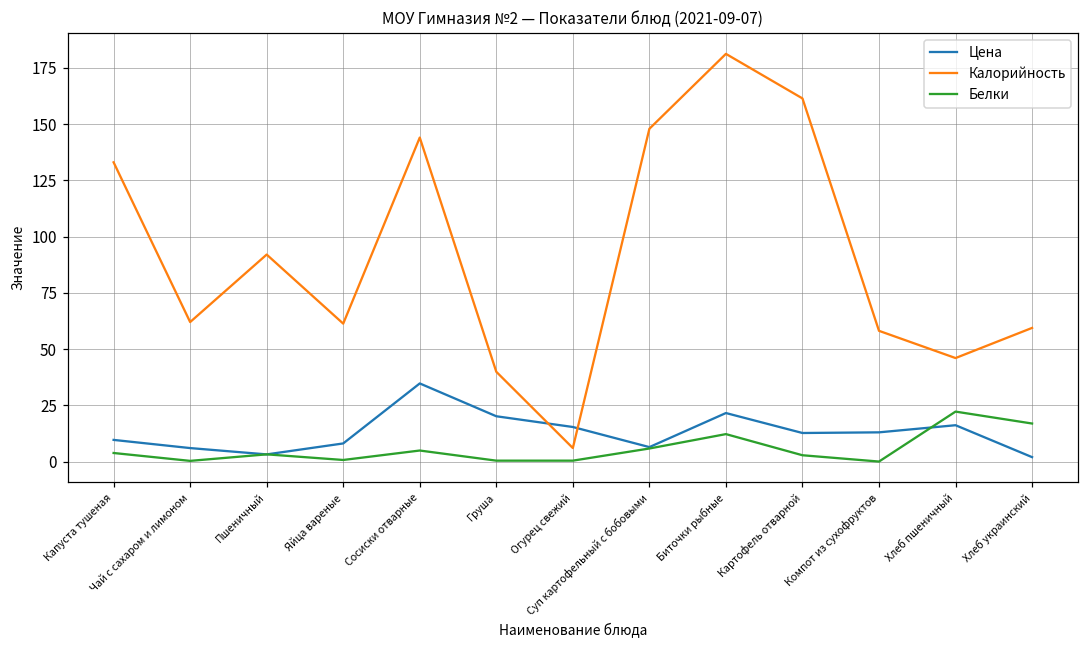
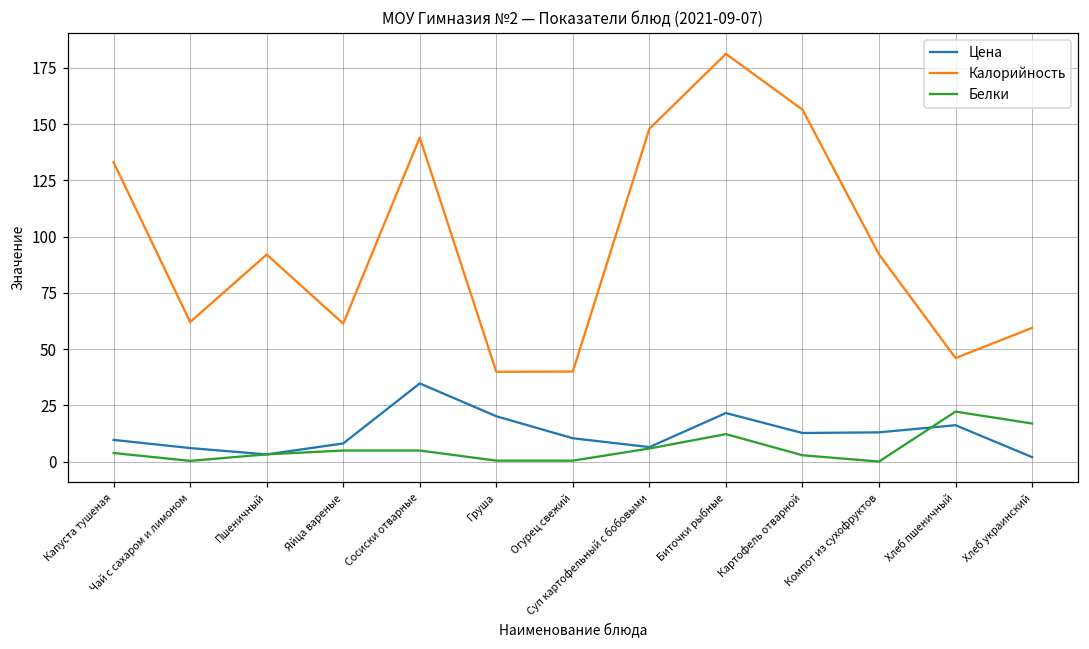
Белки, Яйца вареные: 1 -> 5
Цена, Огурец свежий: 15 -> 10
Калорийность, Огурец свежий: 6 -> 40
Калорийность, Картофель отварной: 161 -> 156
Калорийность, Компот из сухофруктов: 58 -> 92
